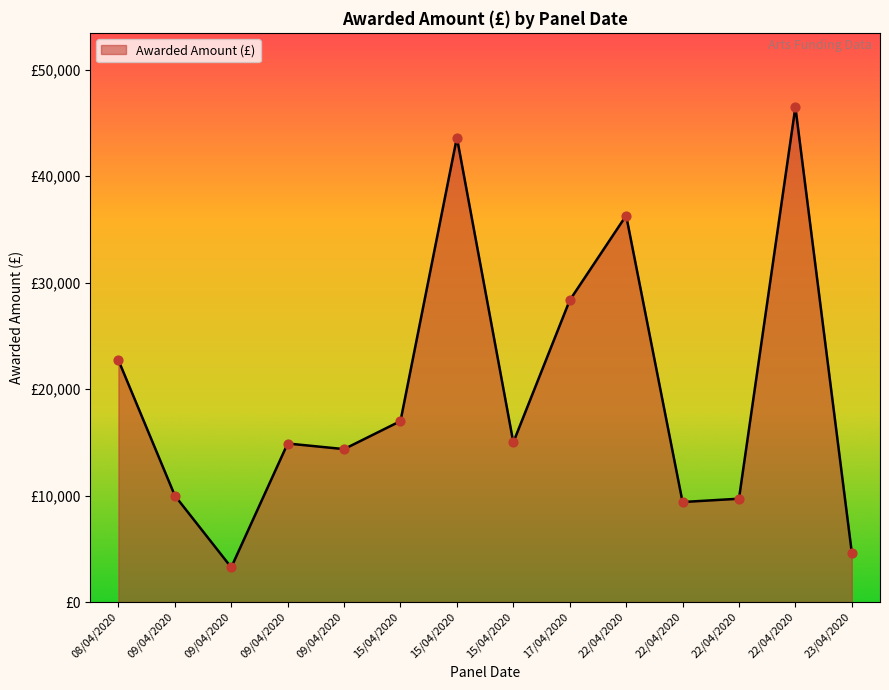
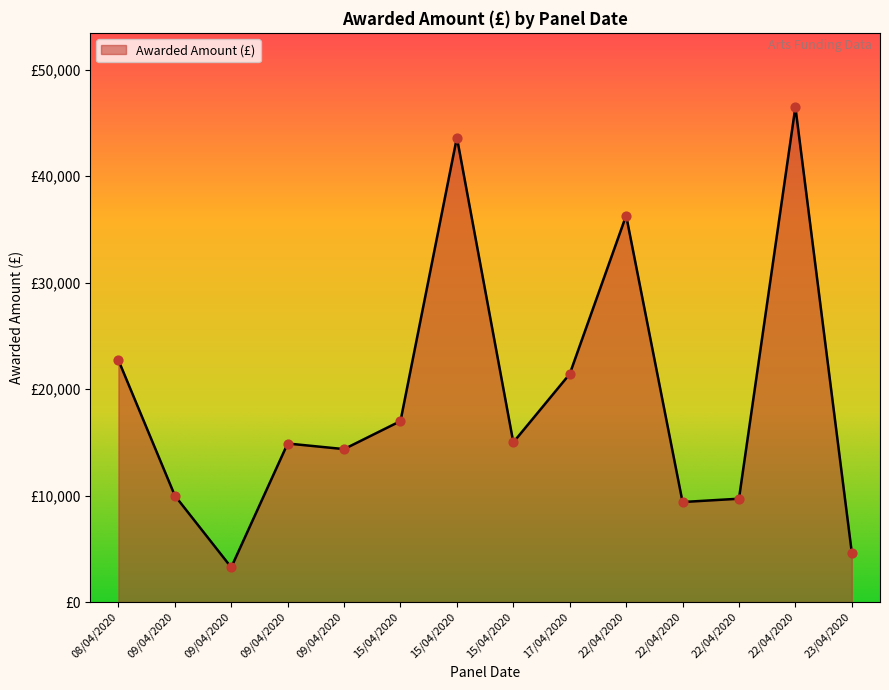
17/04/2020: £28,300 -> £21,400
